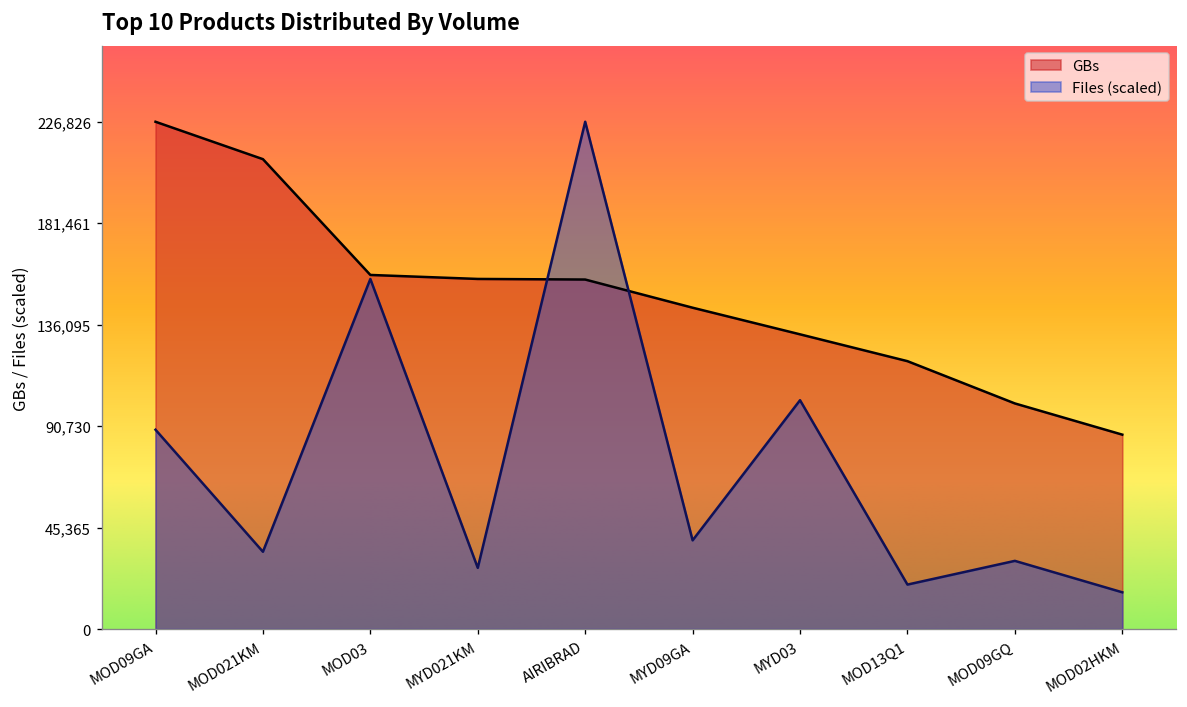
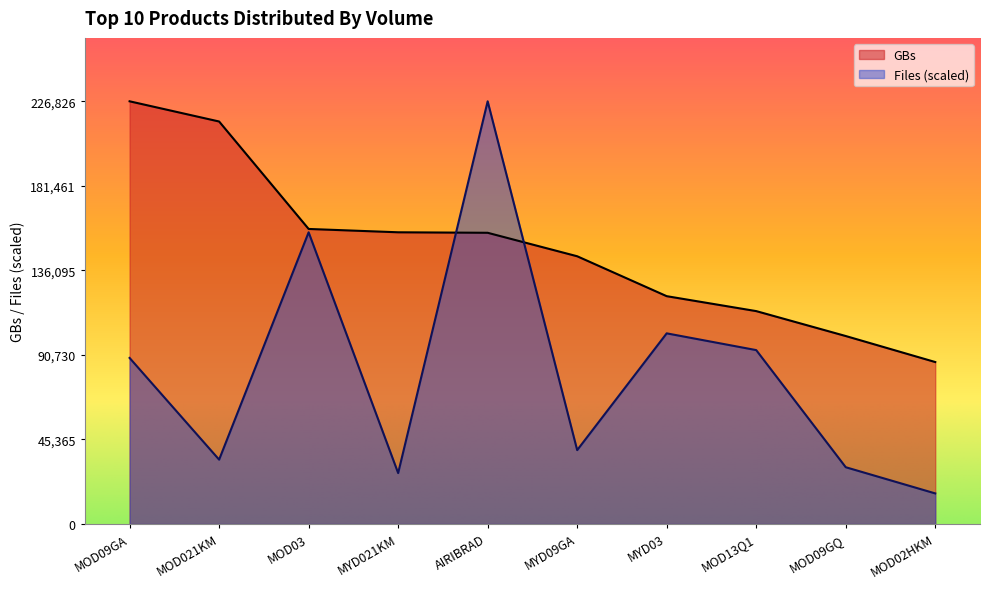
GBs, MOD021KM: 210,000 -> 216,000
GBs, MYD03: 132,000 -> 122,000
GBs, MOD13Q1: 120,000 -> 114,000
Files (scaled), MOD13Q1: 20,000 -> 93,000
